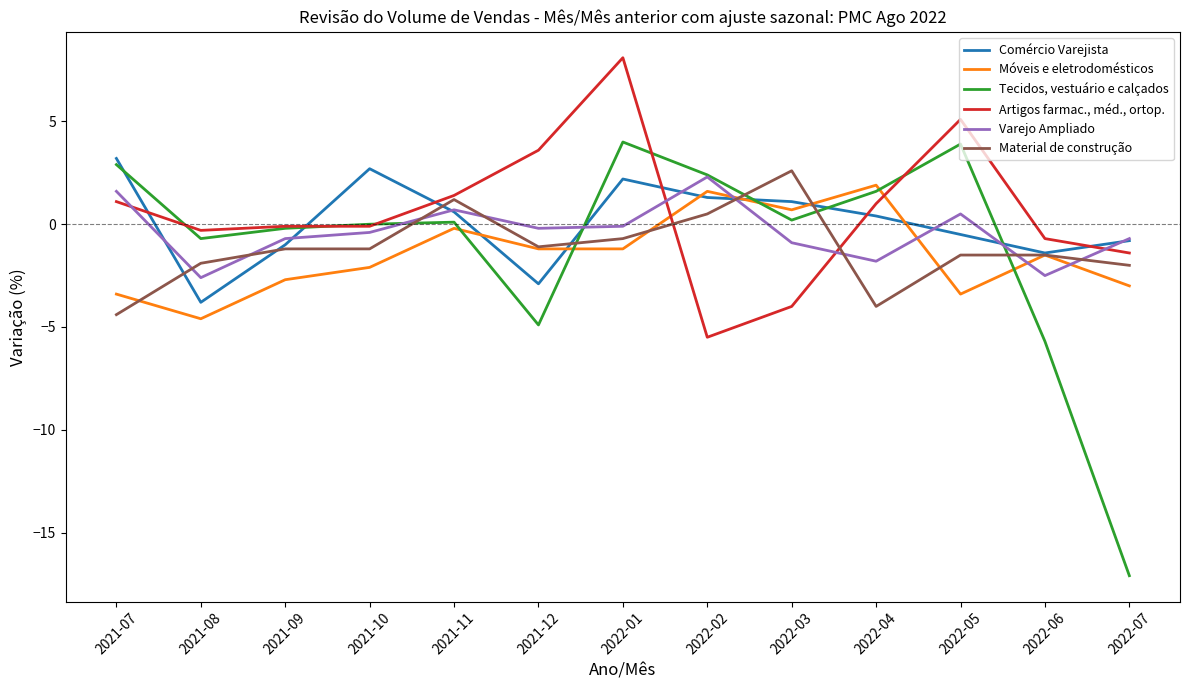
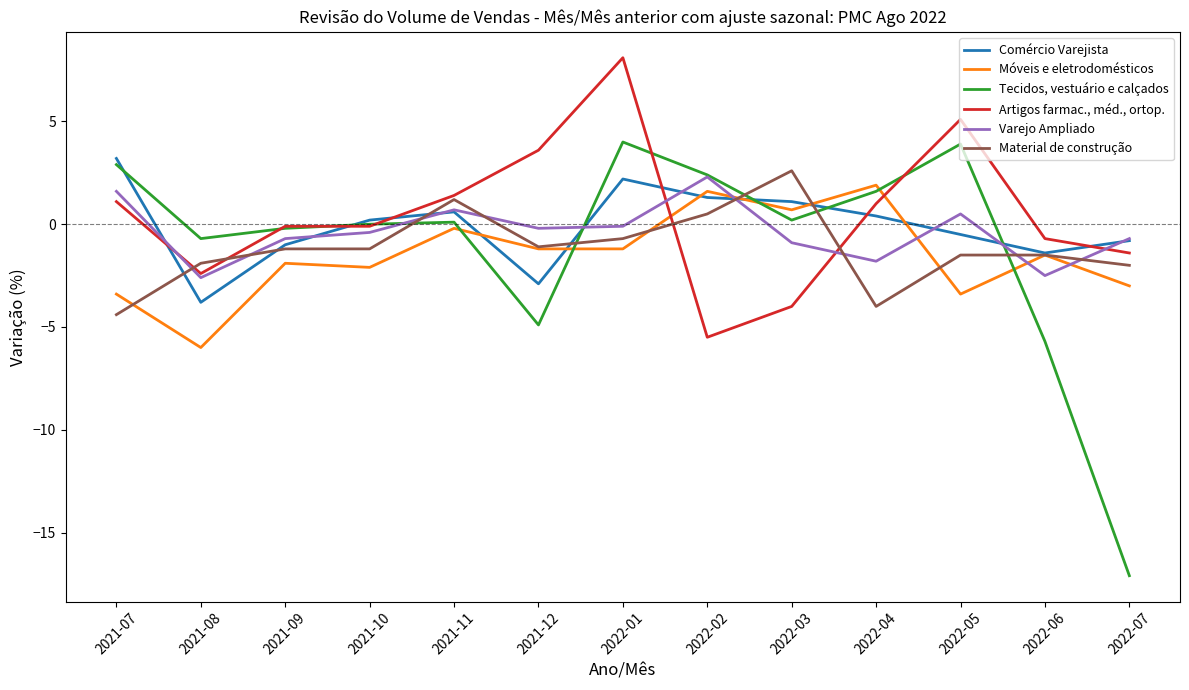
Móveis e eletrodomésticos, 2021-08: -4.6 -> -6.0
Artigos farmac., méd., ortop., 2021-08: -0.3 -> -2.4
Móveis e eletrodomésticos, 2021-09: -2.7 -> -1.9
Comércio Varejista, 2021-10: 2.7 -> 0.2
